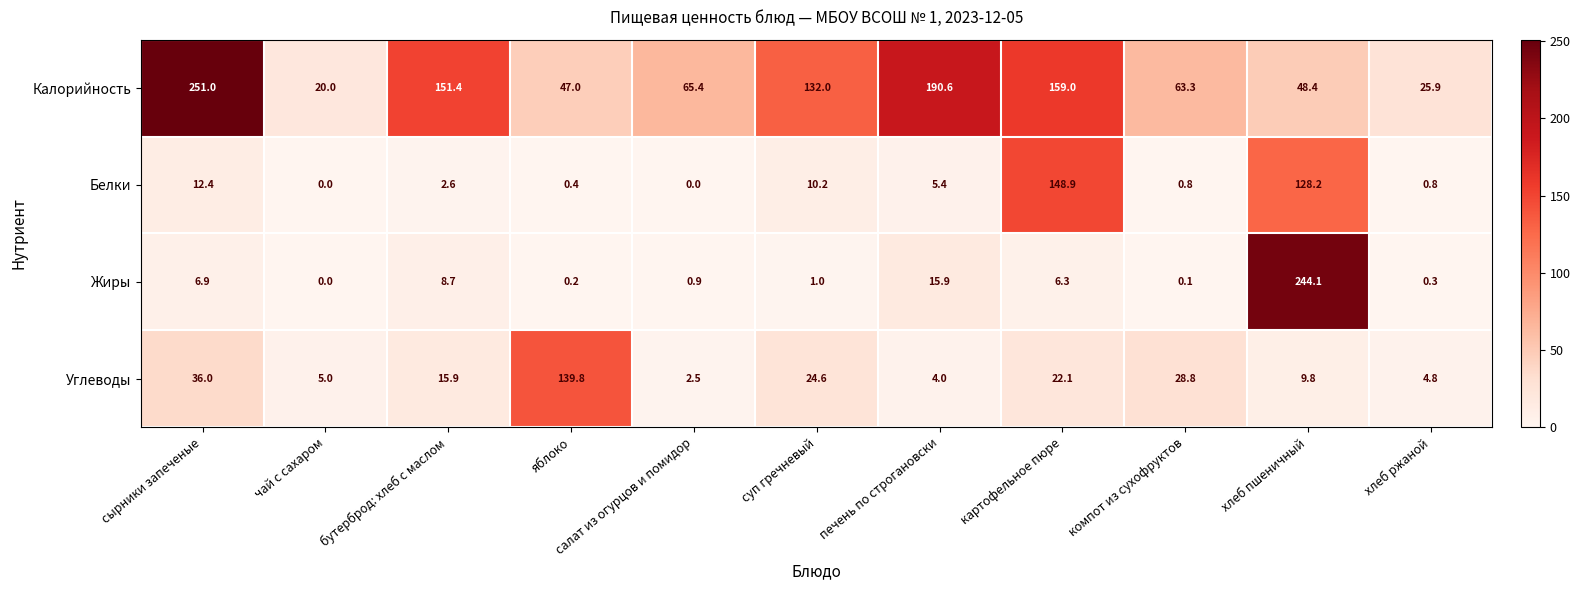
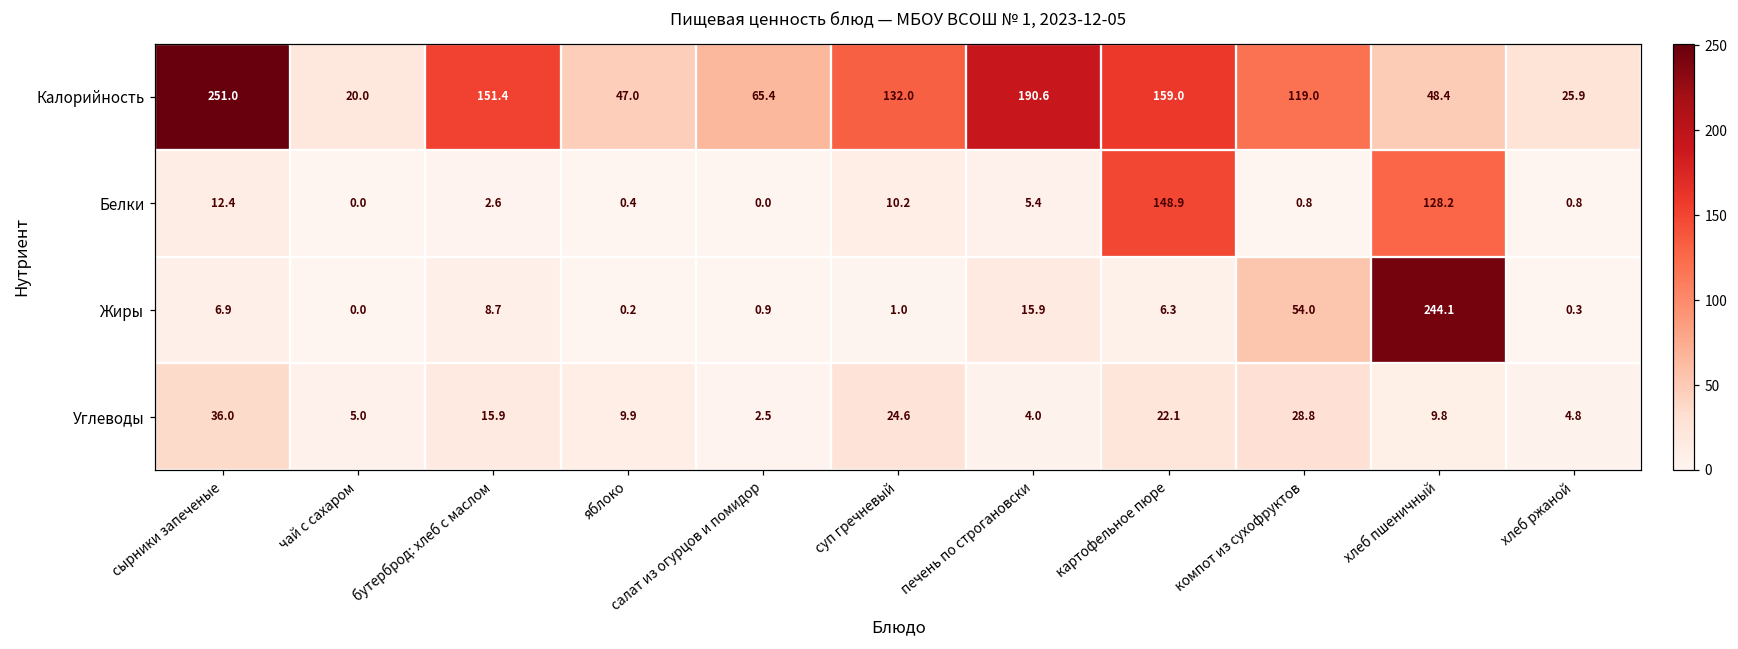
Калорийность, компот из сухофруктов: 63.3 -> 119.0
Жиры, компот из сухофруктов: 0.1 -> 54.0
Углеводы, яблоко: 139.8 -> 9.9
